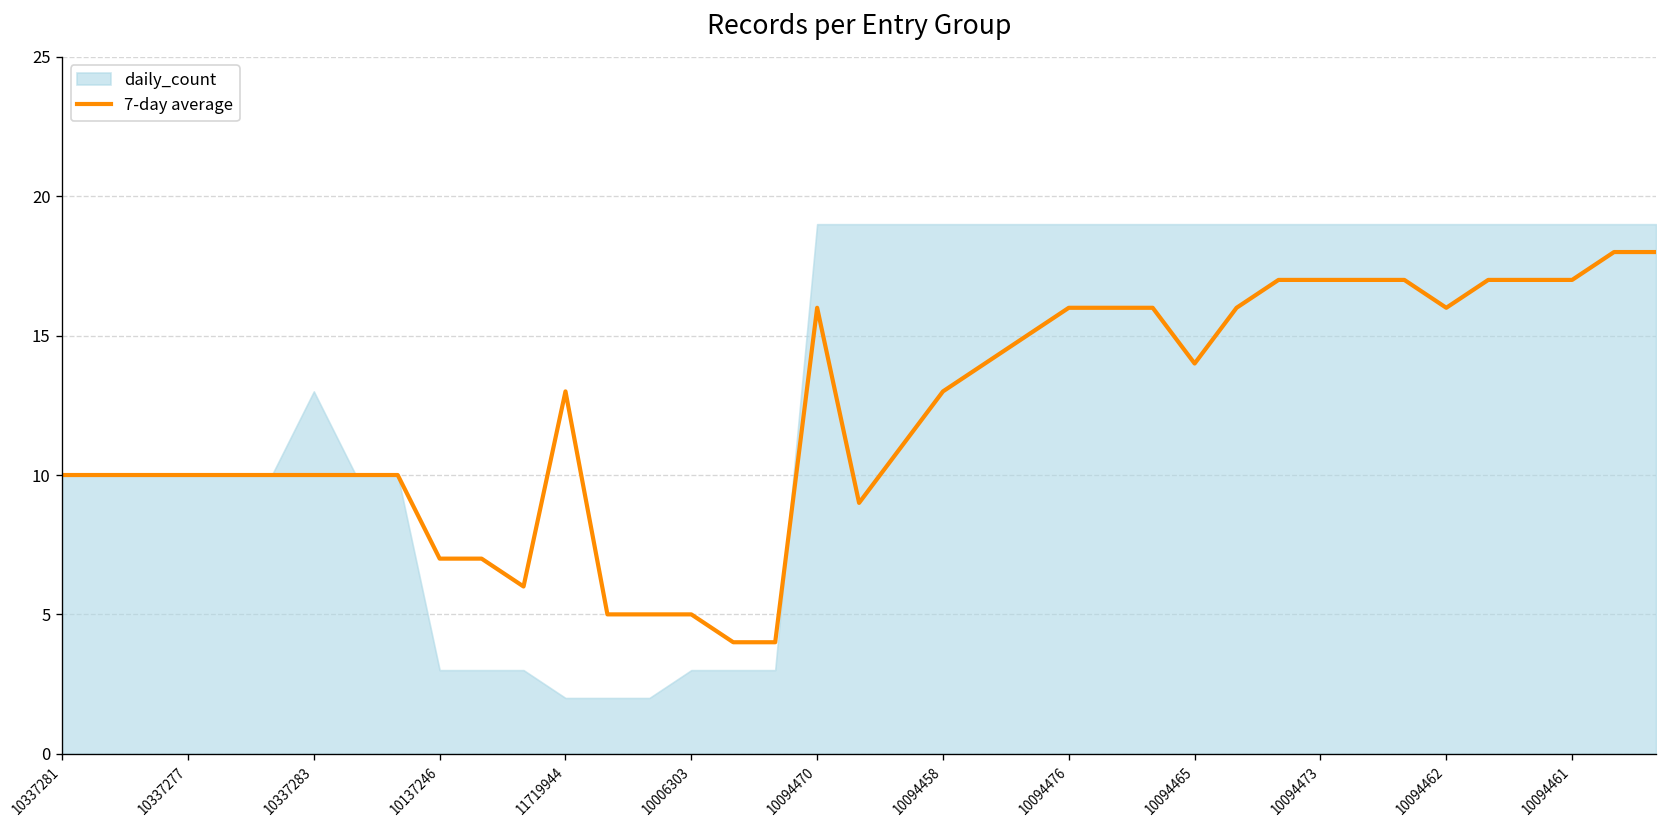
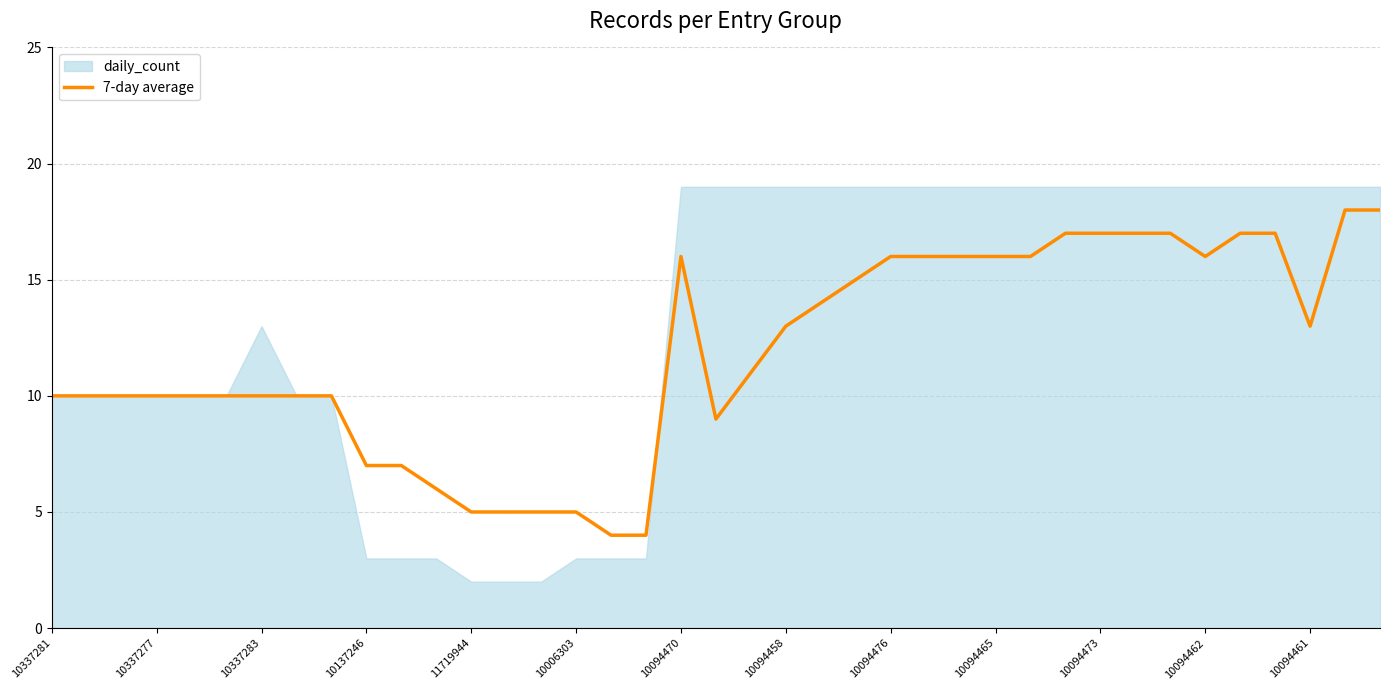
7-day average, 11719944: 13 -> 5
7-day average, 10094465: 14 -> 16
7-day average, 10094461: 17 -> 13
